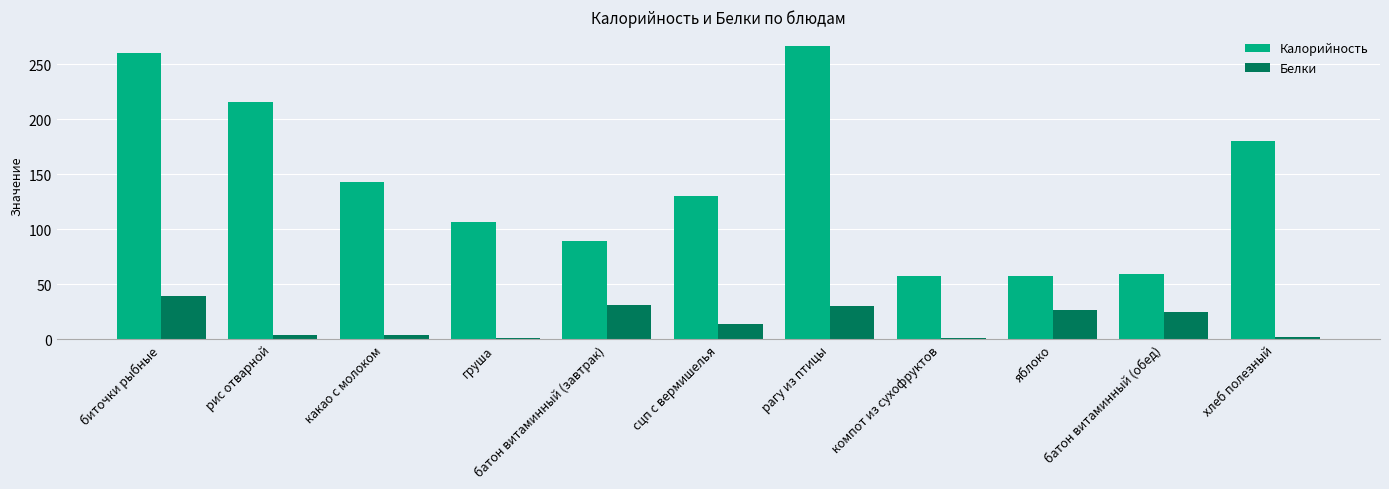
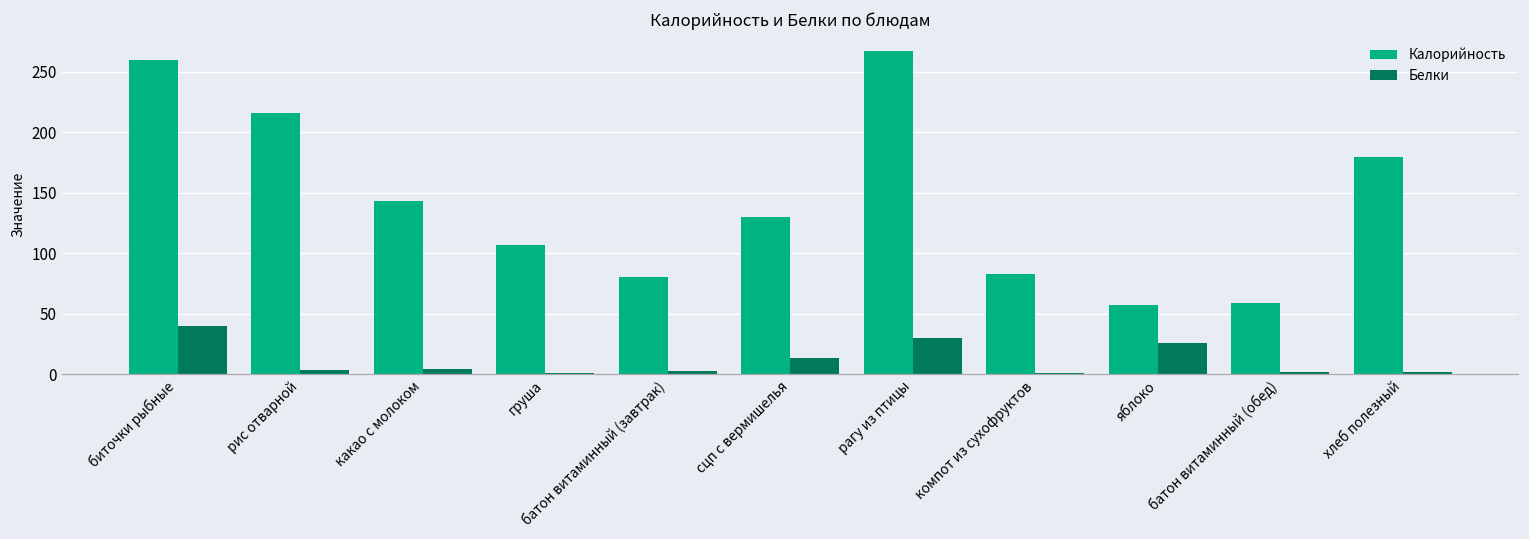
Калорийность, батон витаминный (завтрак): 90 -> 81
Белки, батон витаминный (завтрак): 31 -> 3
Калорийность, компот из сухофруктов: 57 -> 83
Белки, батон витаминный (обед): 25 -> 2
